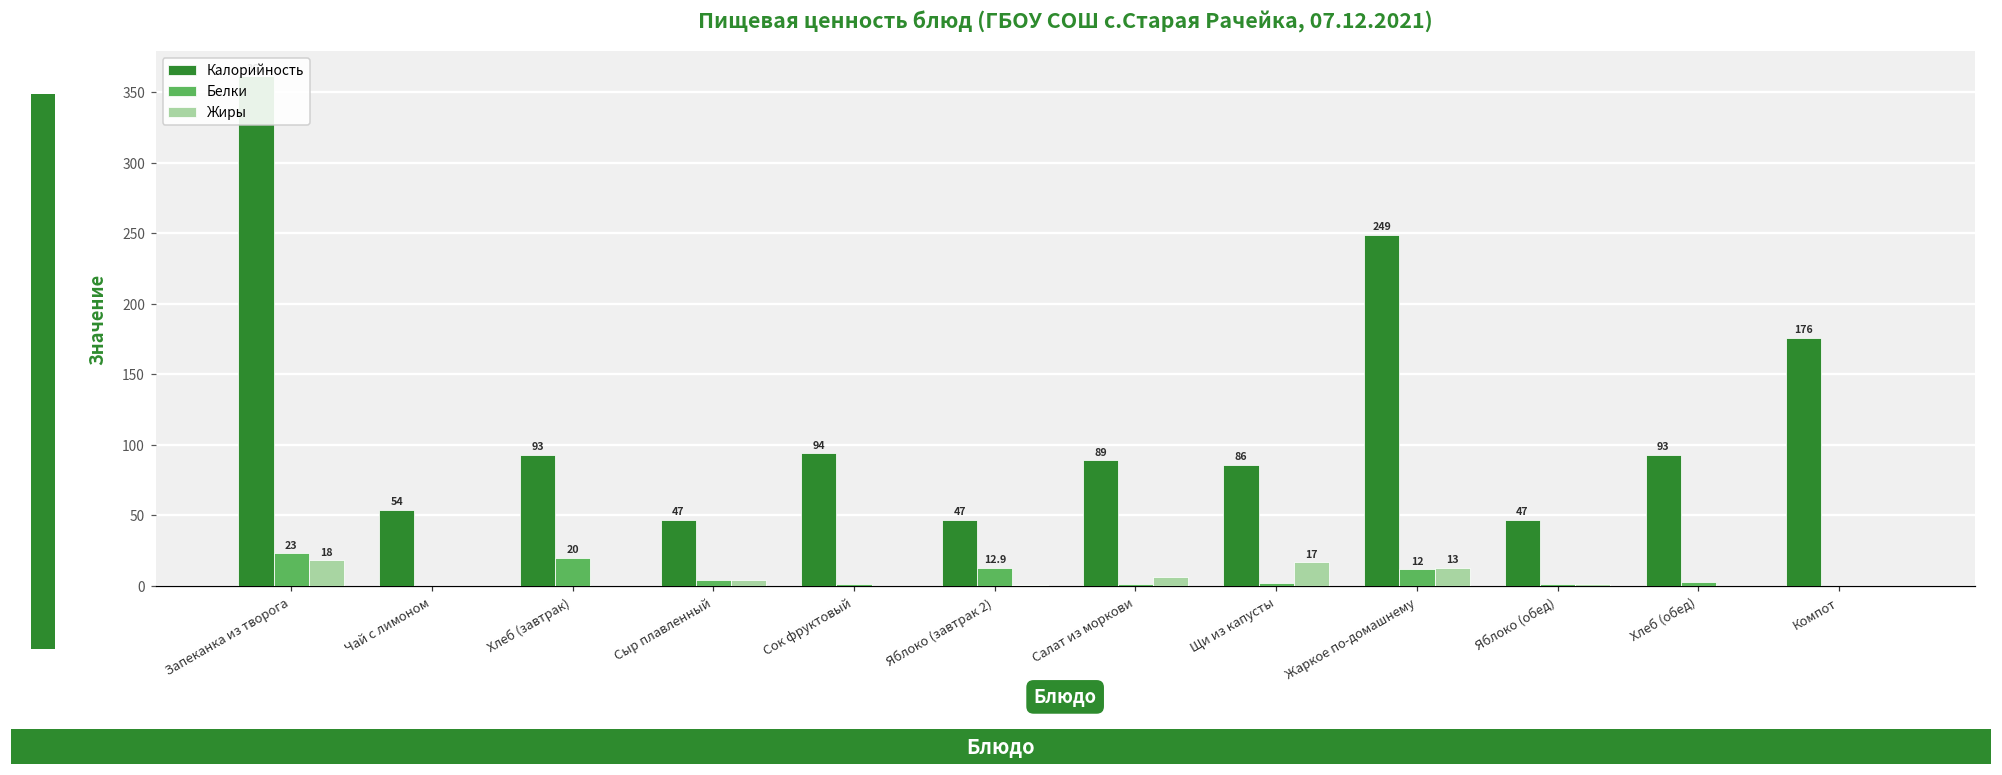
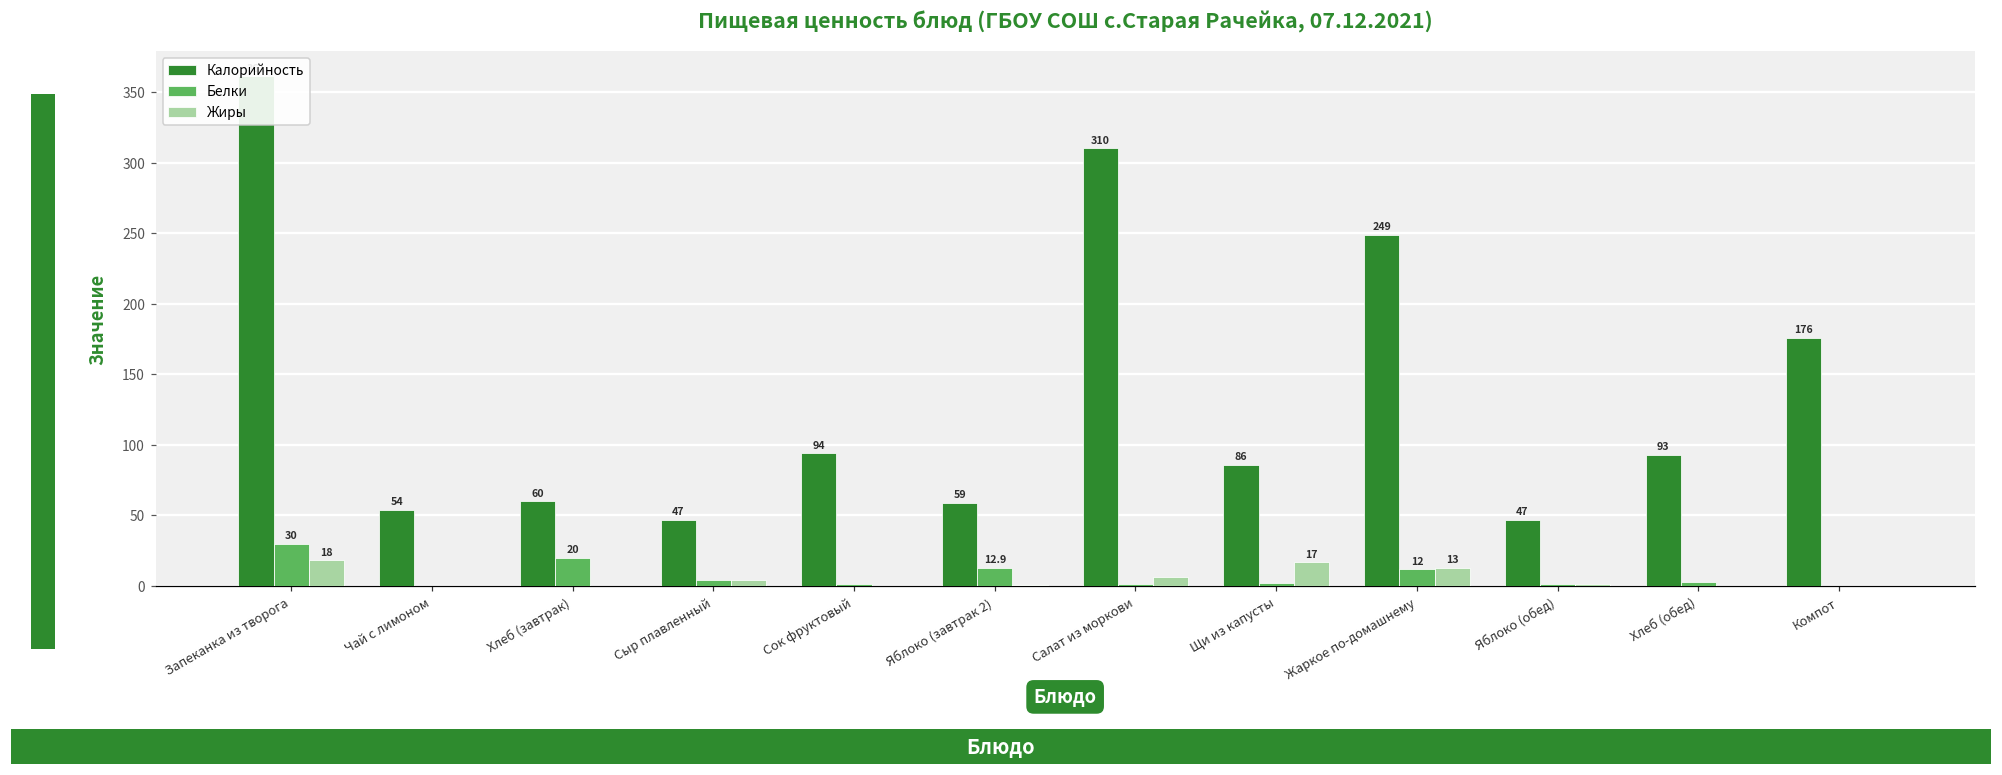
Белки, Запеканка из творога: 23 -> 30
Калорийность, Хлеб (завтрак): 93 -> 60
Калорийность, Яблоко (завтрак 2): 47 -> 59
Калорийность, Салат из моркови: 89 -> 310
